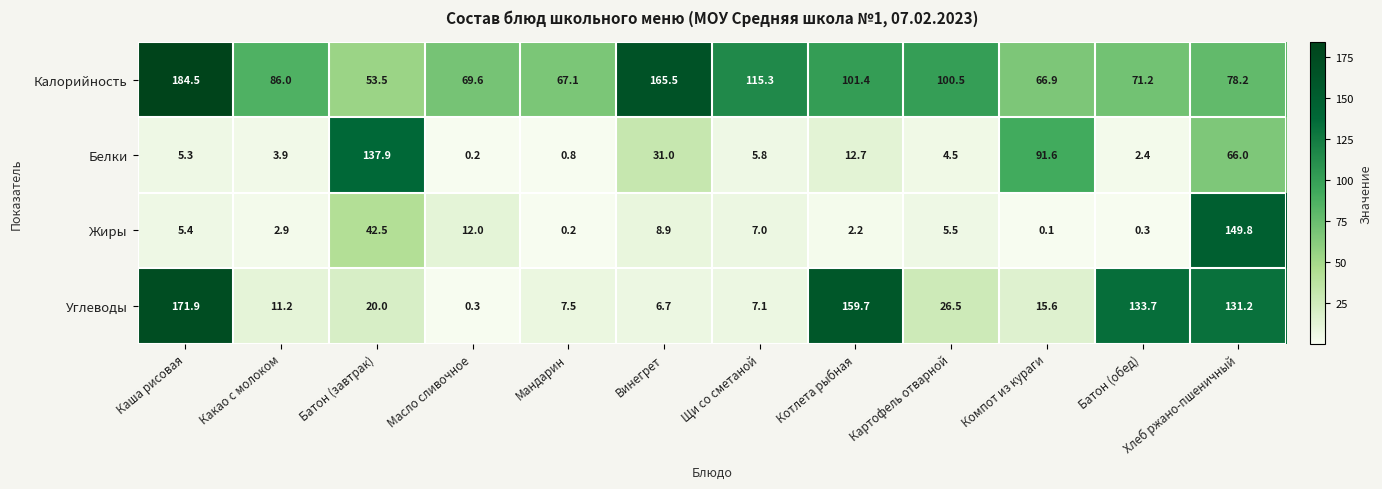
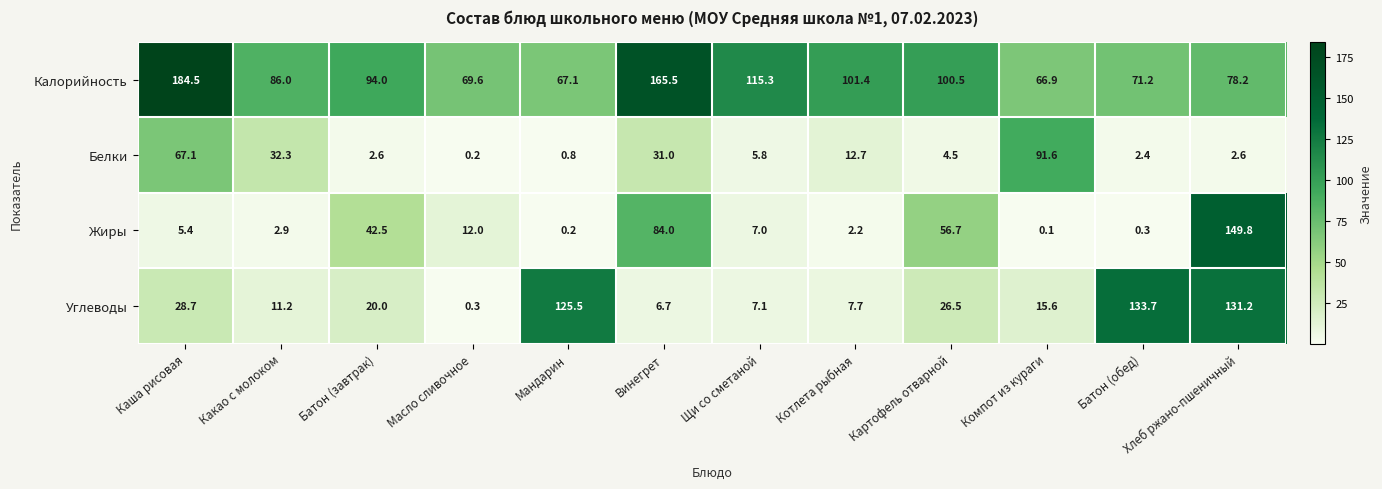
Калорийность, Батон (завтрак): 53.5 -> 94.0
Белки, Каша рисовая: 5.3 -> 67.1
Белки, Какао с молоком: 3.9 -> 32.3
Белки, Батон (завтрак): 137.9 -> 2.6
Белки, Хлеб ржано-пшеничный: 66.0 -> 2.6
Жиры, Винегрет: 8.9 -> 84.0
Жиры, Картофель отварной: 5.5 -> 56.7
Углеводы, Каша рисовая: 171.9 -> 28.7
Углеводы, Мандарин: 7.5 -> 125.5
Углеводы, Котлета рыбная: 159.7 -> 7.7
